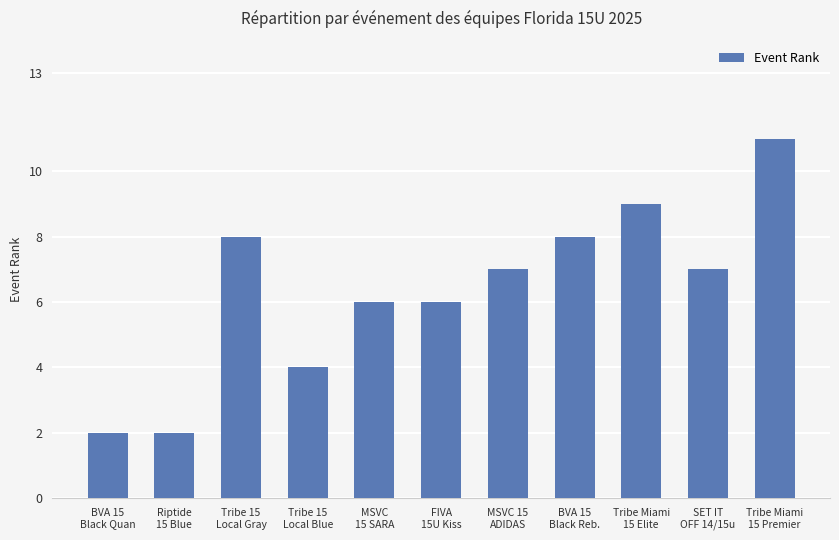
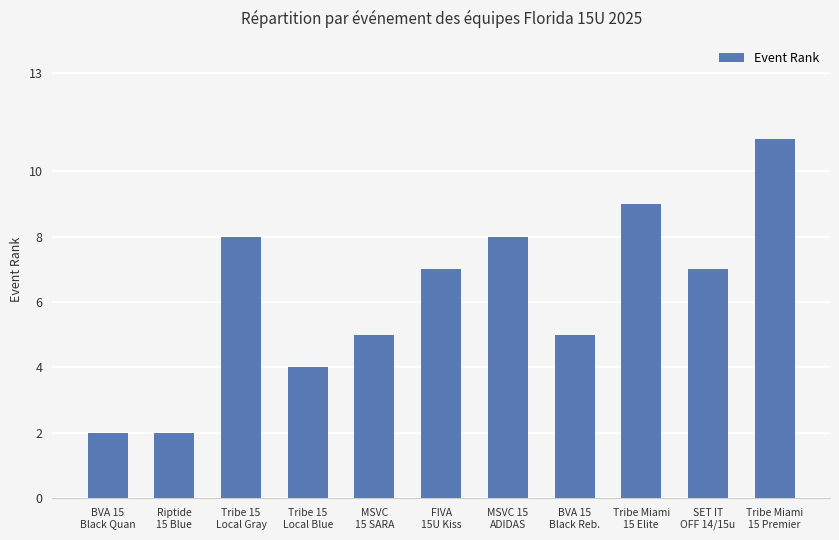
MSVC 15 SARA: 6 -> 5
FIVA 15U Kiss: 6 -> 7
MSVC 15 ADIDAS: 7 -> 8
BVA 15 Black Reb.: 8 -> 5
